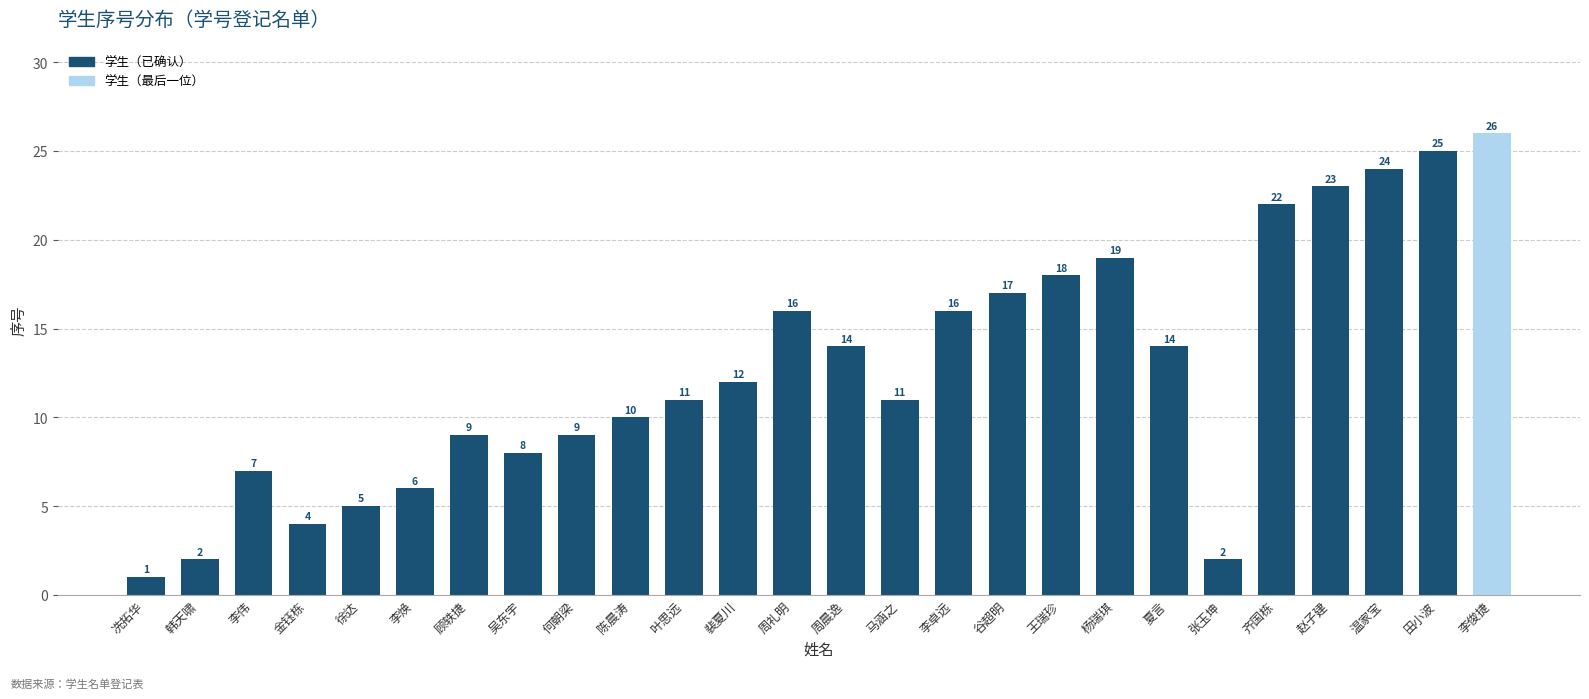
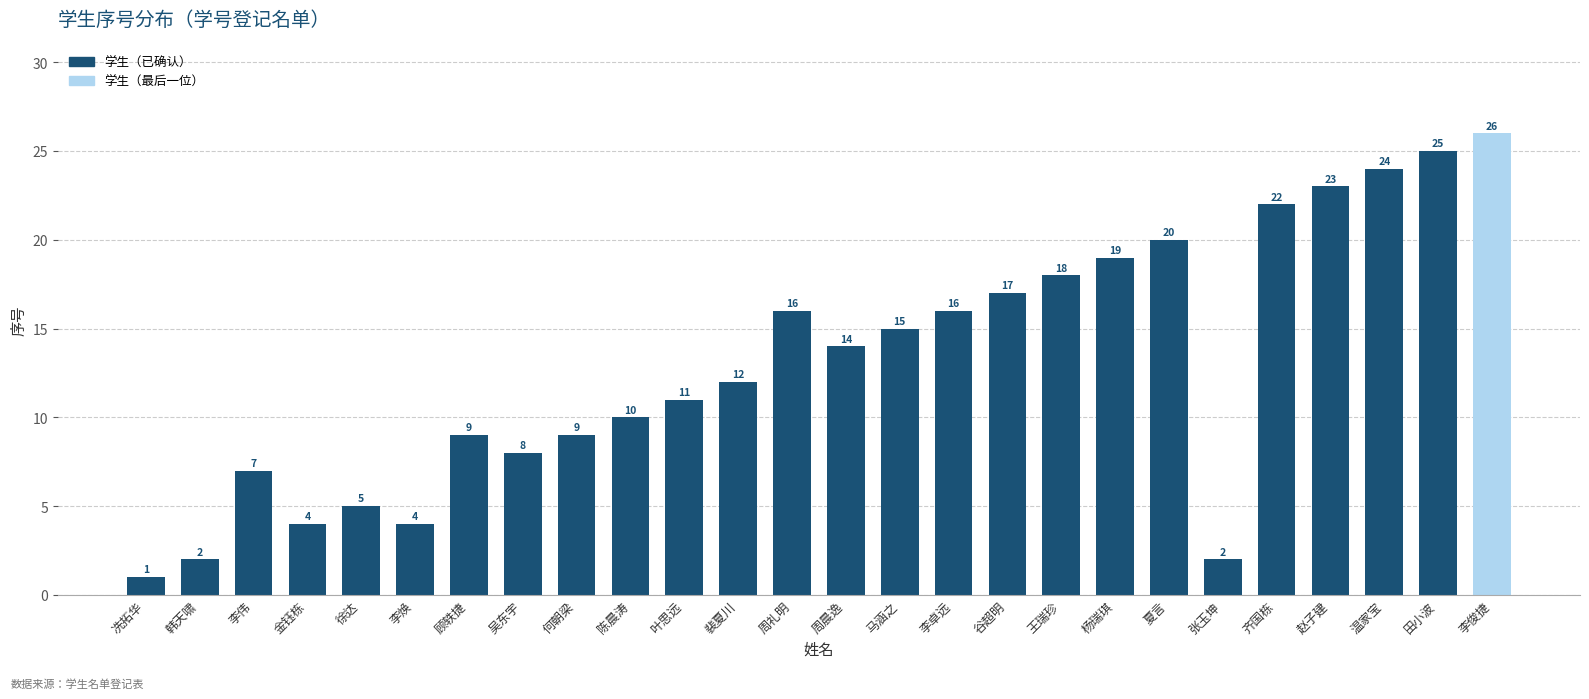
李焕: 6 -> 4
马涵之: 11 -> 15
夏言: 14 -> 20
